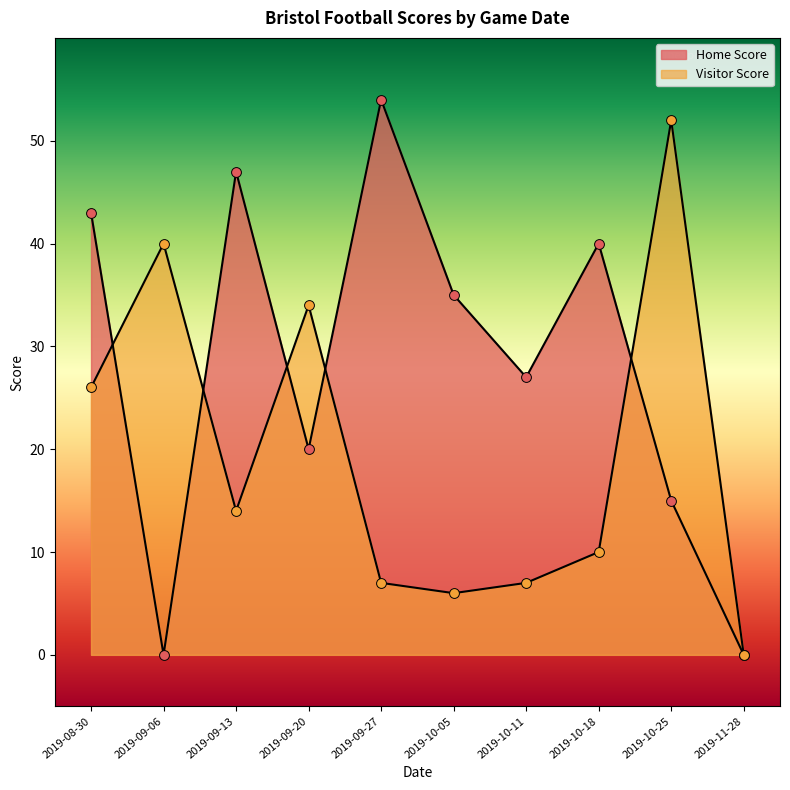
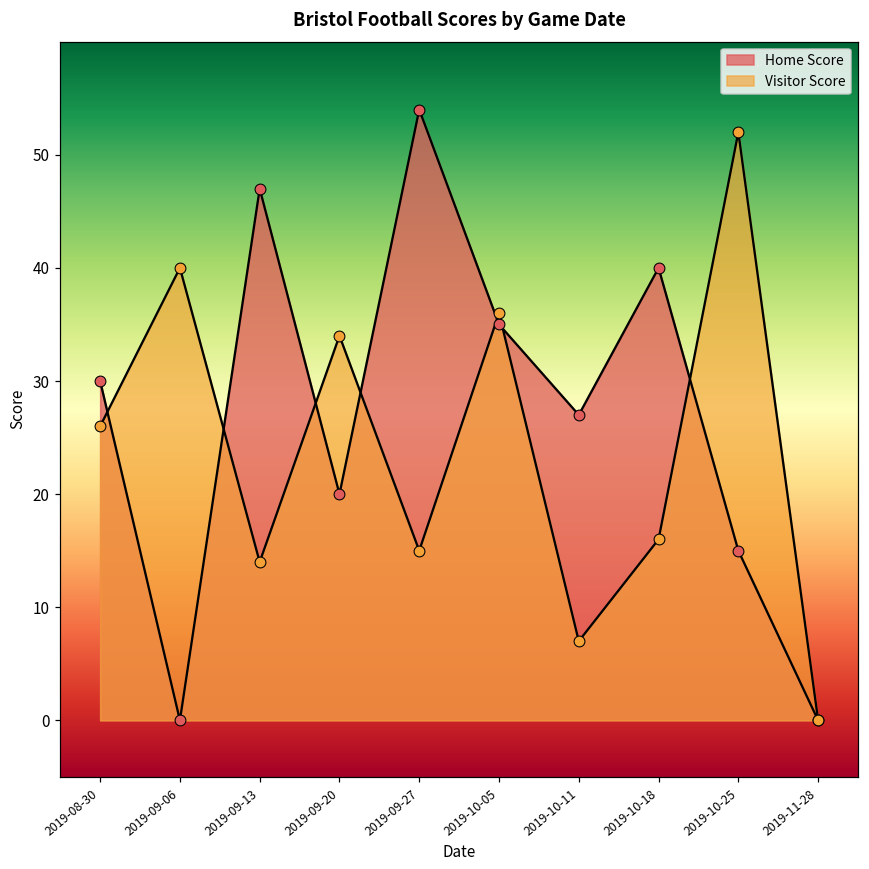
Home Score, 2019-08-30: 43 -> 30
Visitor Score, 2019-09-27: 7 -> 15
Visitor Score, 2019-10-05: 6 -> 36
Visitor Score, 2019-10-18: 10 -> 16
